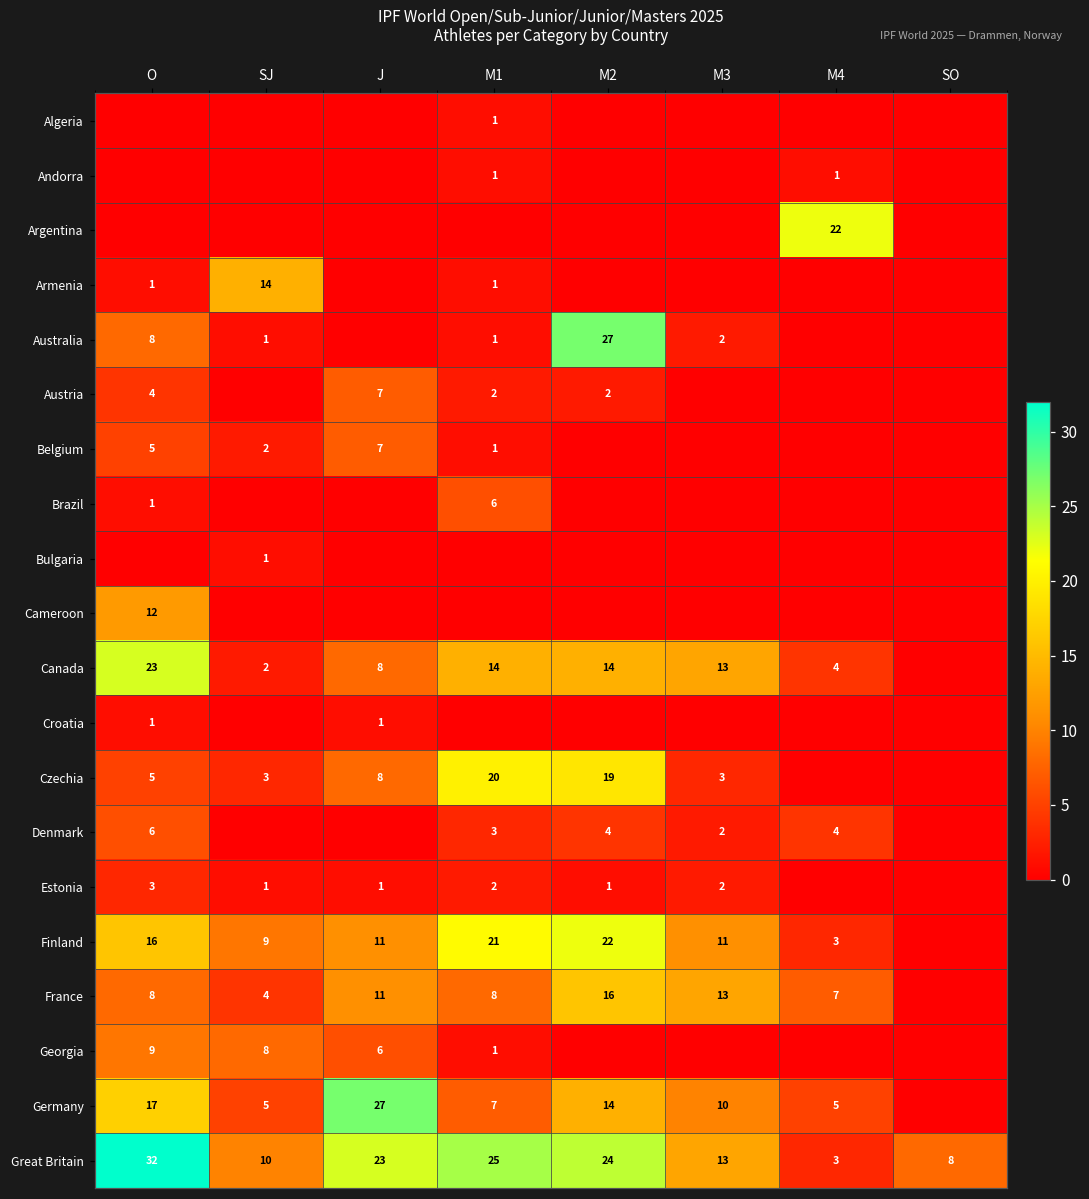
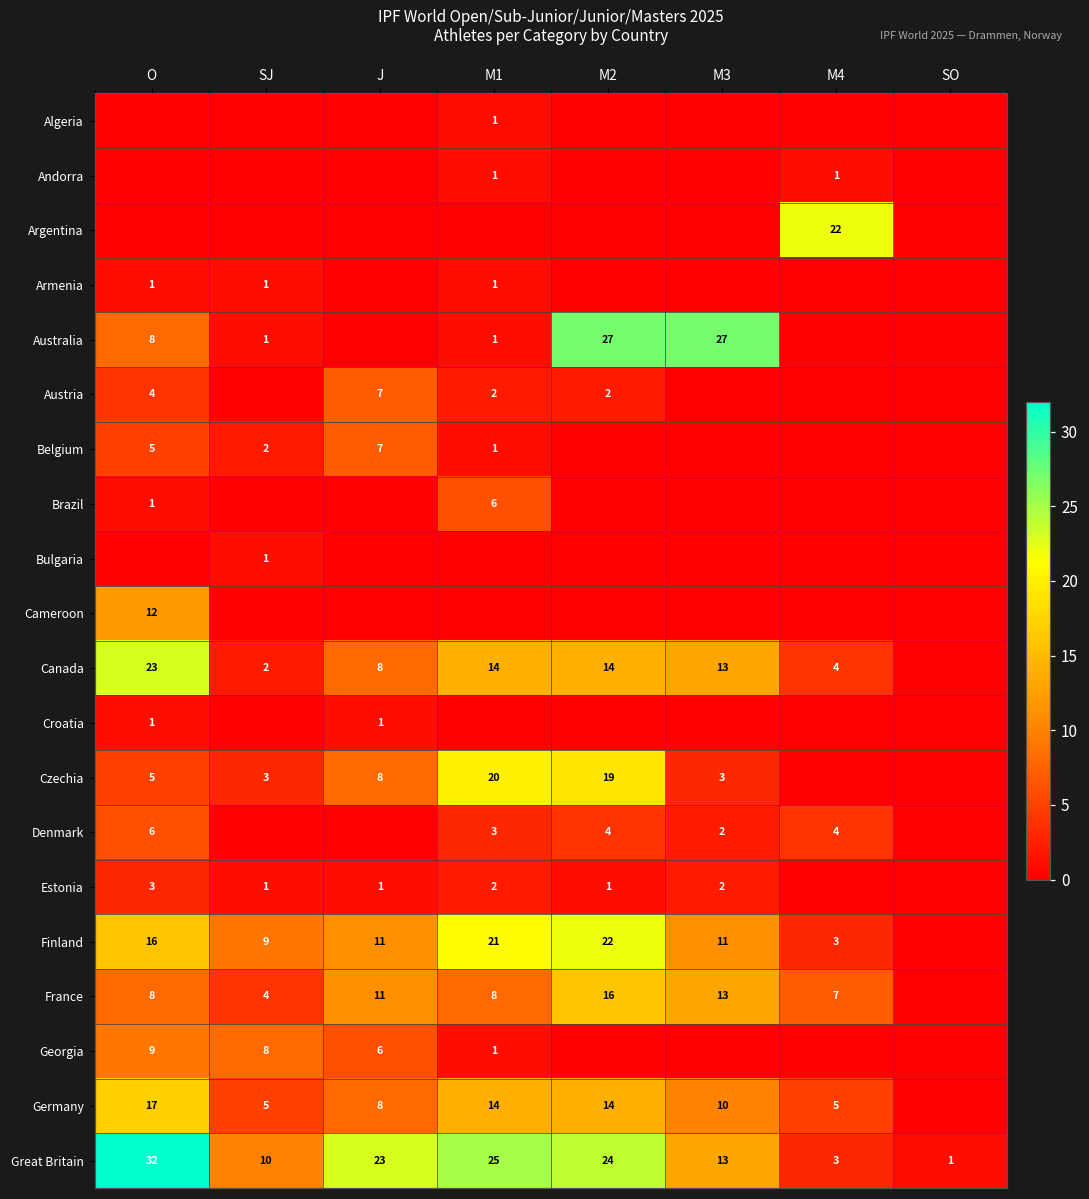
Armenia, SJ: 14 -> 1
Australia, M3: 2 -> 27
Germany, J: 27 -> 8
Germany, M1: 7 -> 14
Great Britain, SO: 8 -> 1
